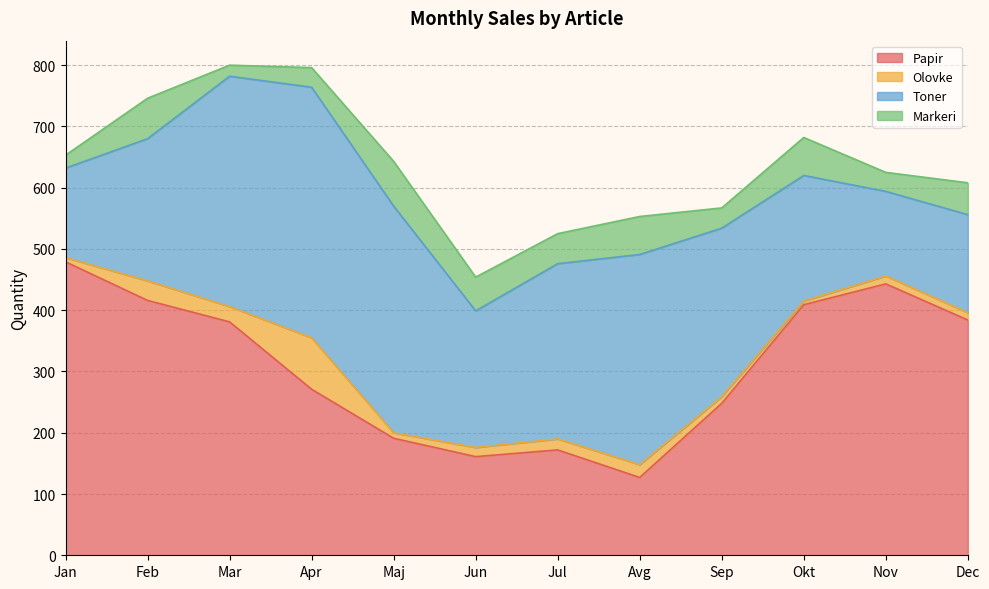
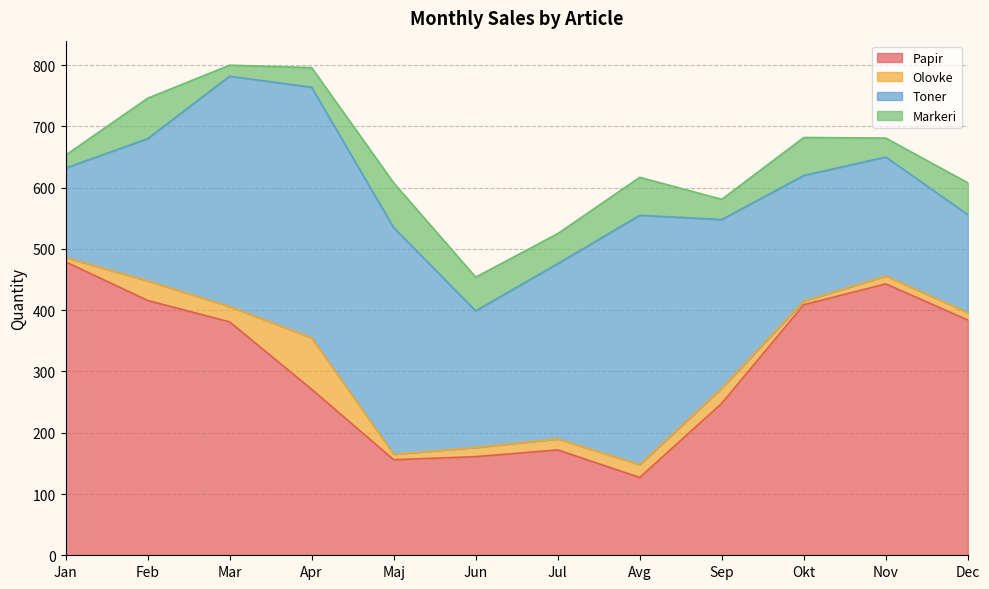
Papir, Maj: 190 -> 160
Toner, Avg: 340 -> 410
Olovke, Sep: 10 -> 30
Toner, Nov: 140 -> 190
